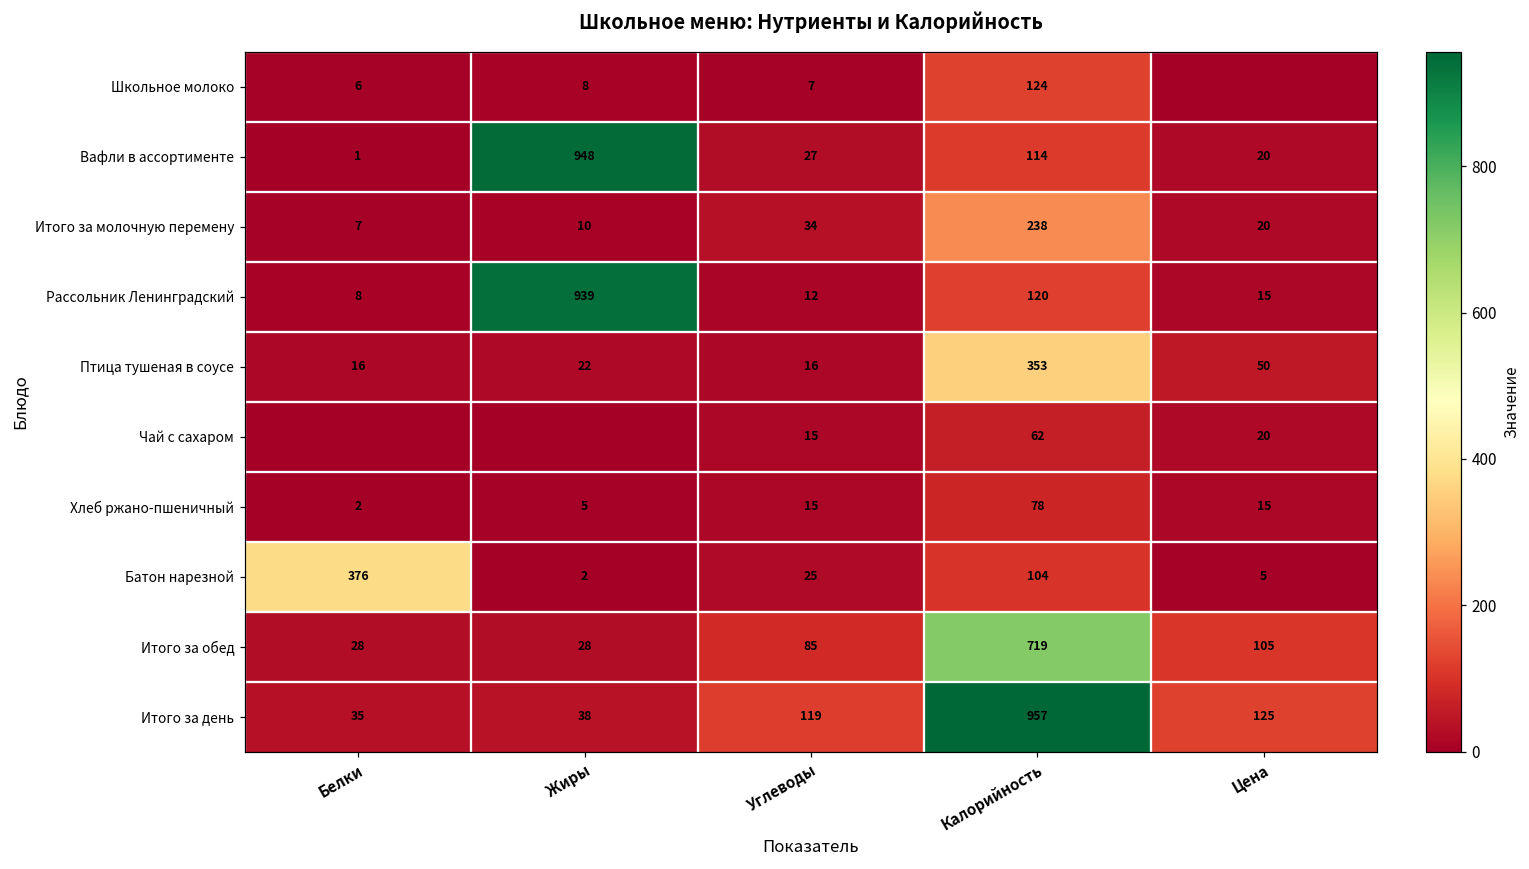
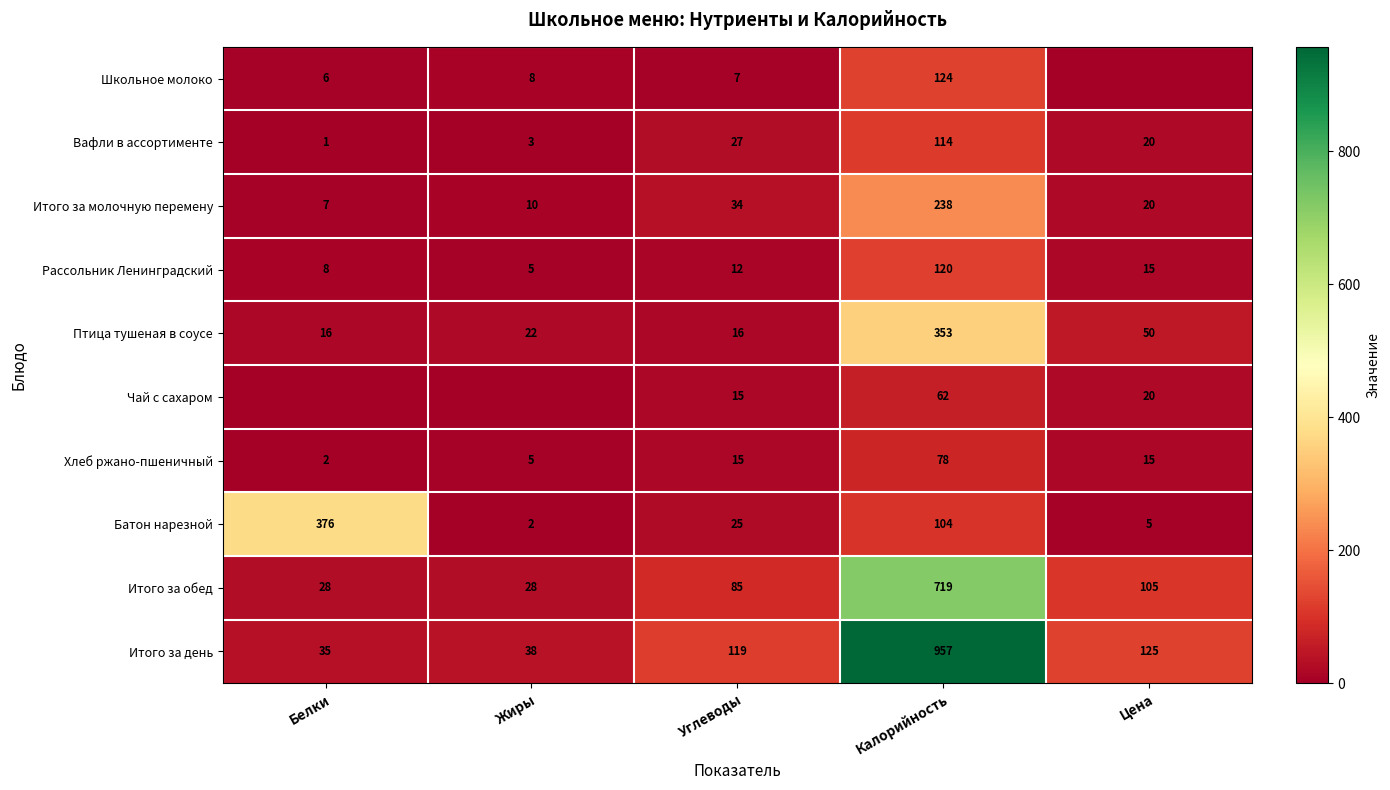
Вафли в ассортименте, Жиры: 948 -> 3
Рассольник Ленинградский, Жиры: 939 -> 5
